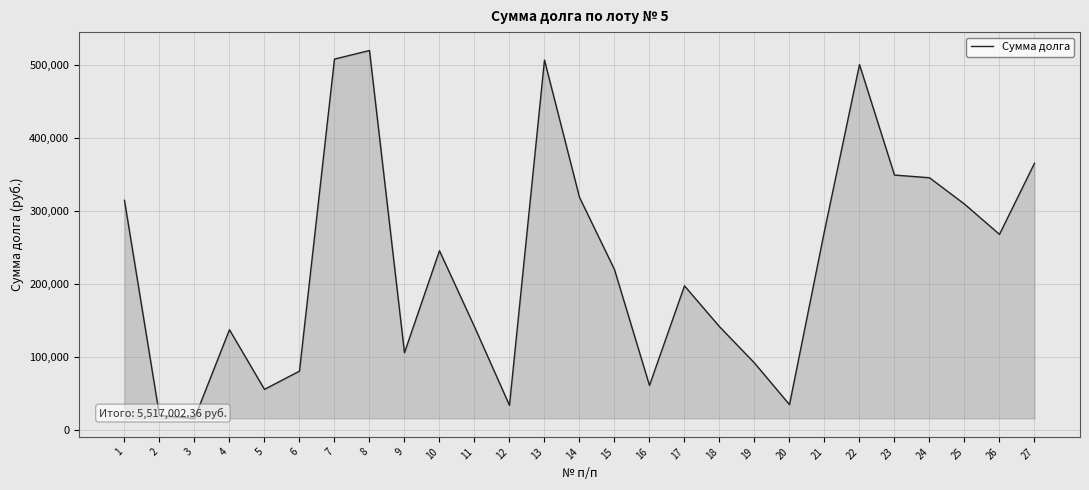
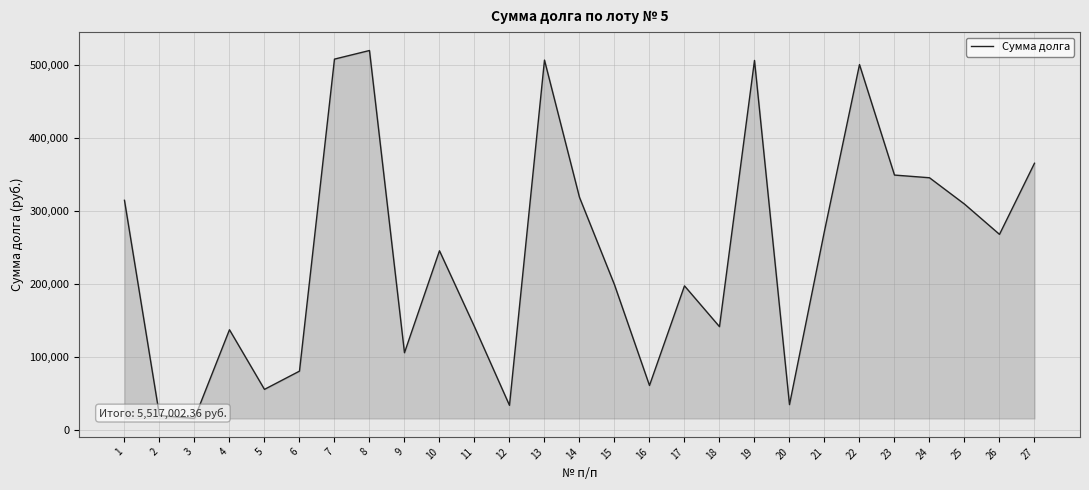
15: 220,000 -> 200,000
19: 90,000 -> 510,000
